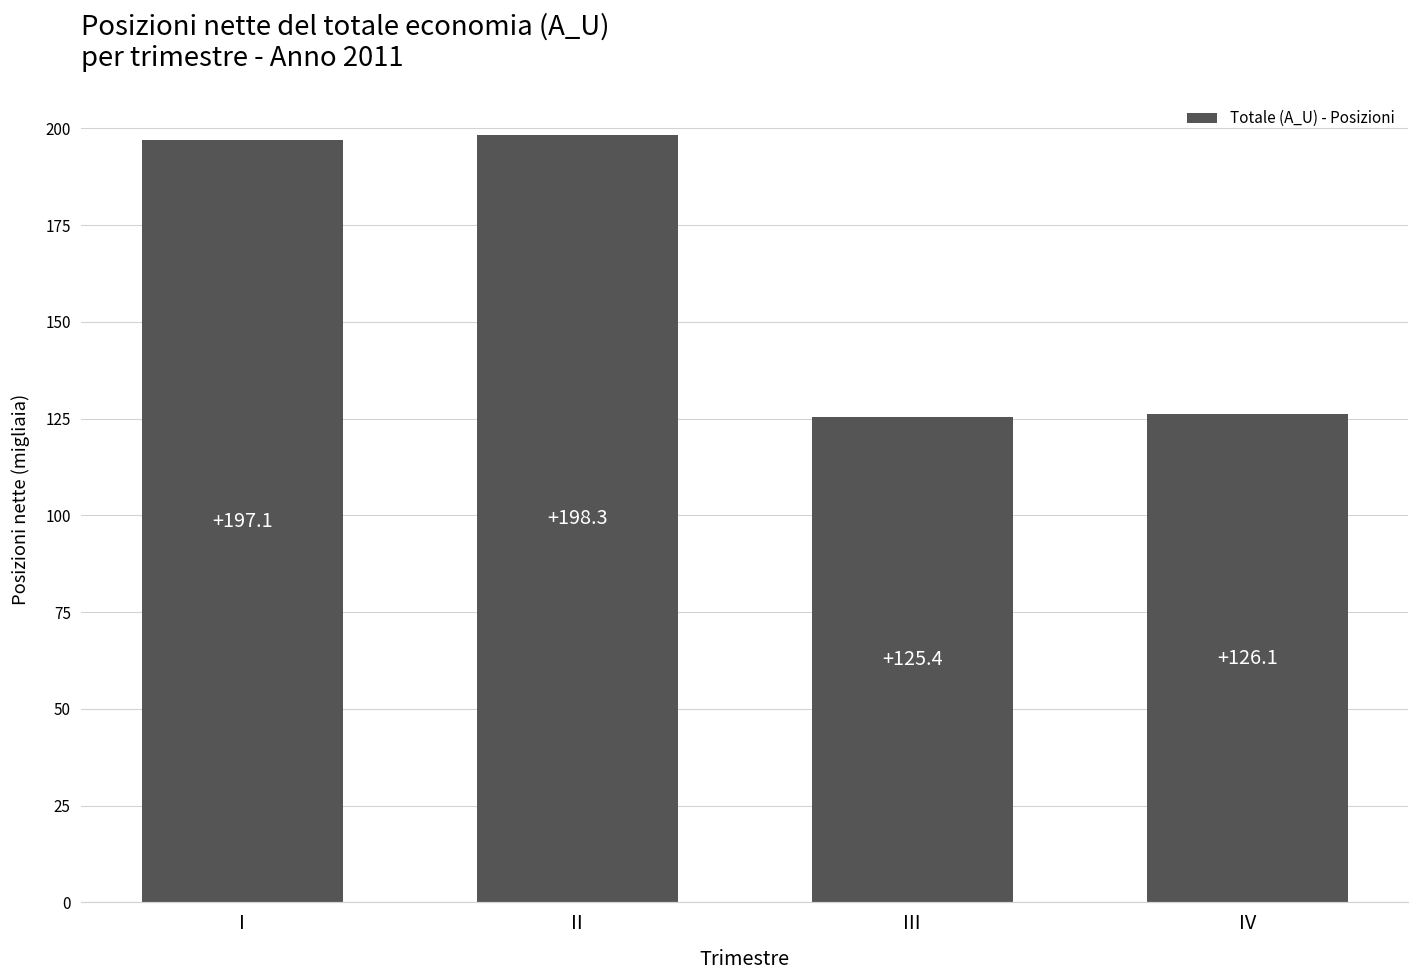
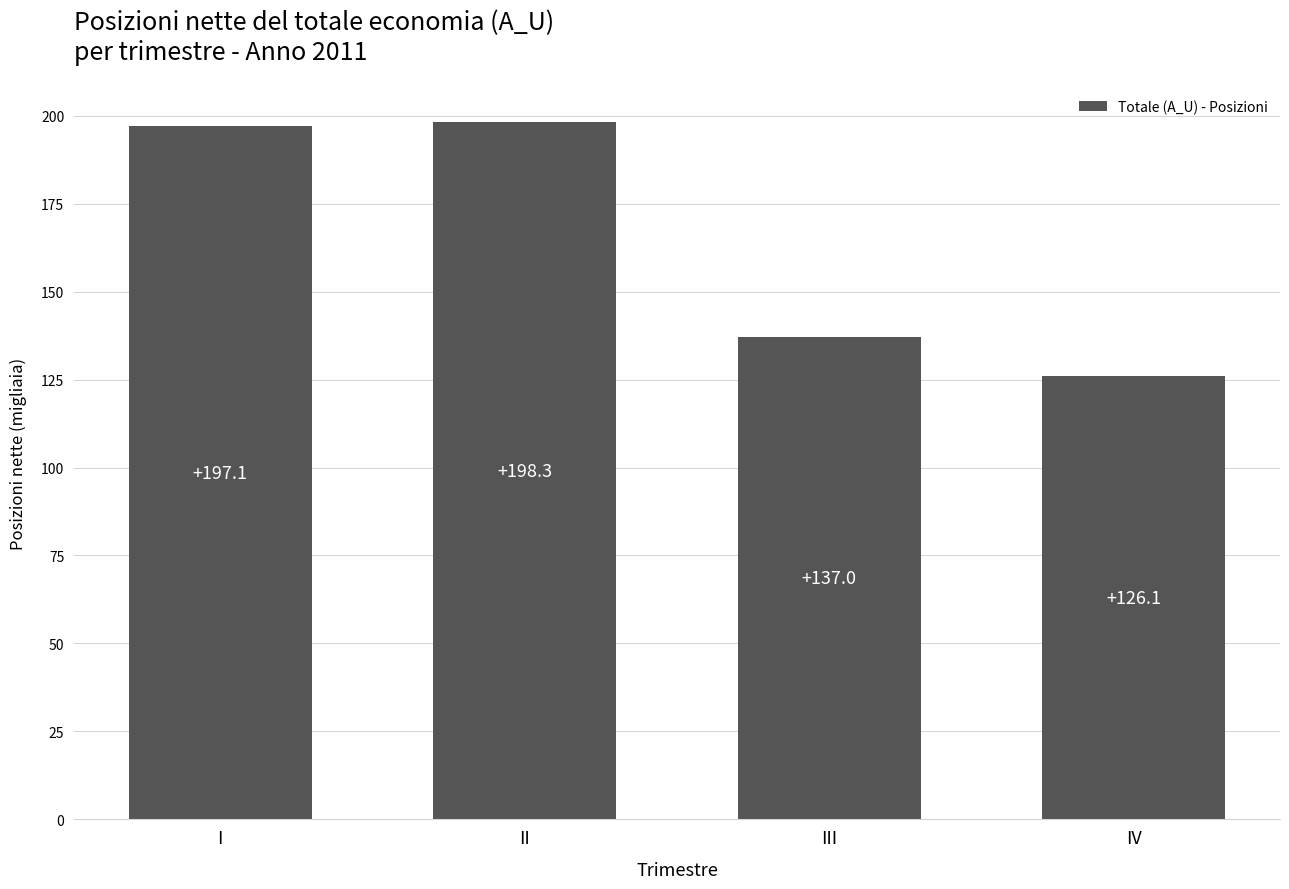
III: +125.4 -> +137.0
